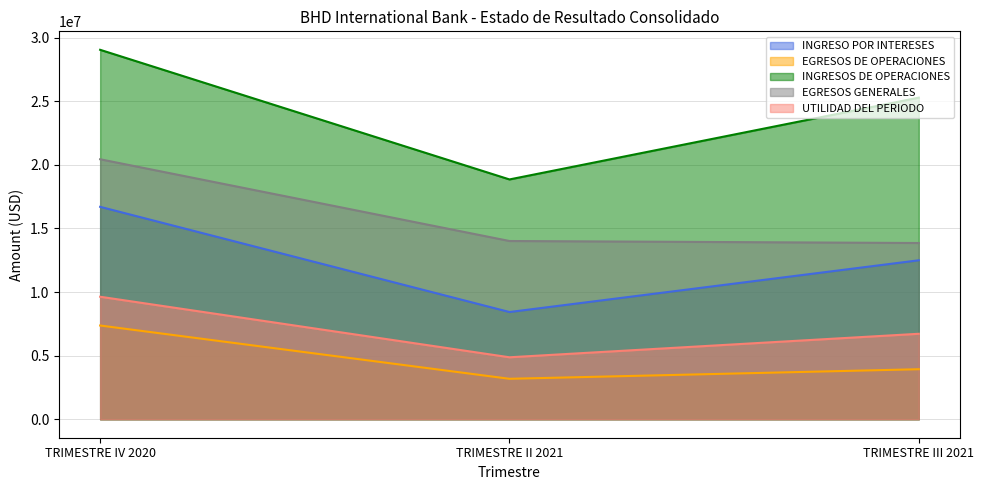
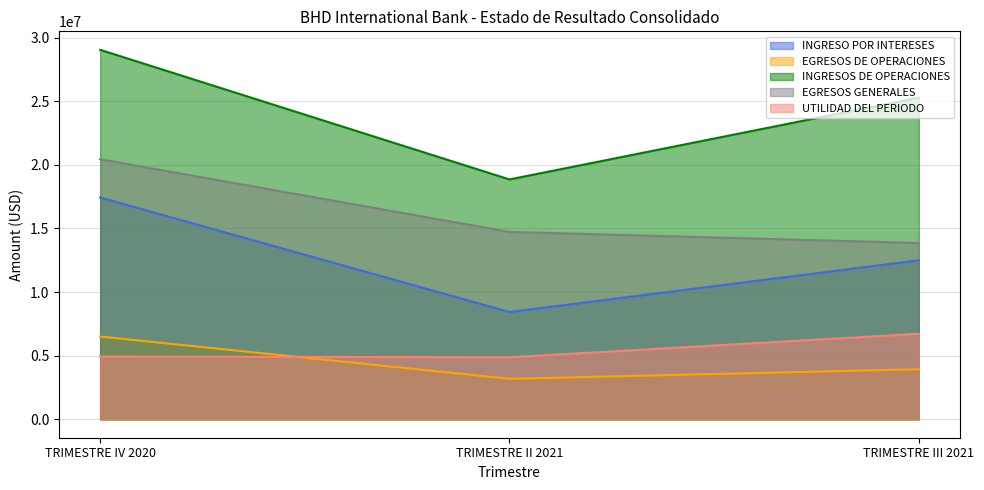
INGRESO POR INTERESES, TRIMESTRE IV 2020: 16700000 -> 17400000
EGRESOS DE OPERACIONES, TRIMESTRE IV 2020: 7400000 -> 6500000
UTILIDAD DEL PERIODO, TRIMESTRE IV 2020: 9600000 -> 4900000
EGRESOS GENERALES, TRIMESTRE II 2021: 14000000 -> 14700000
